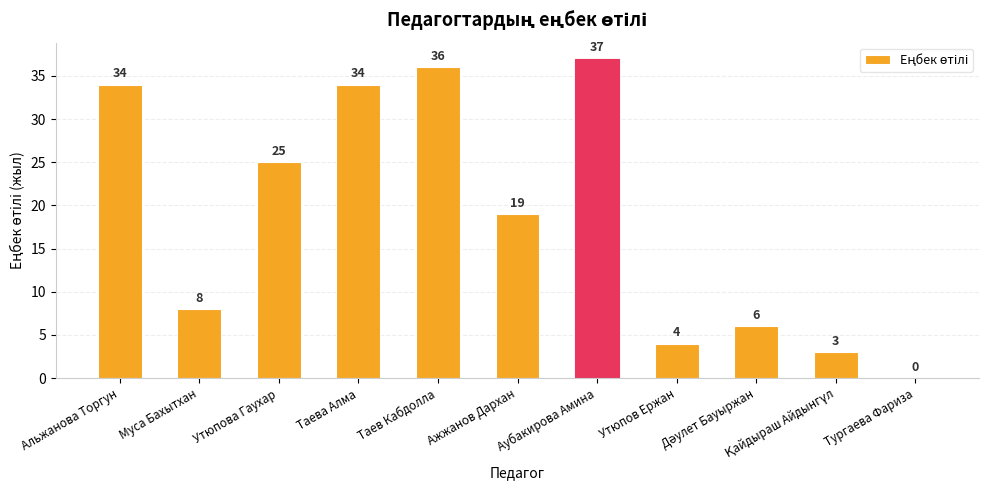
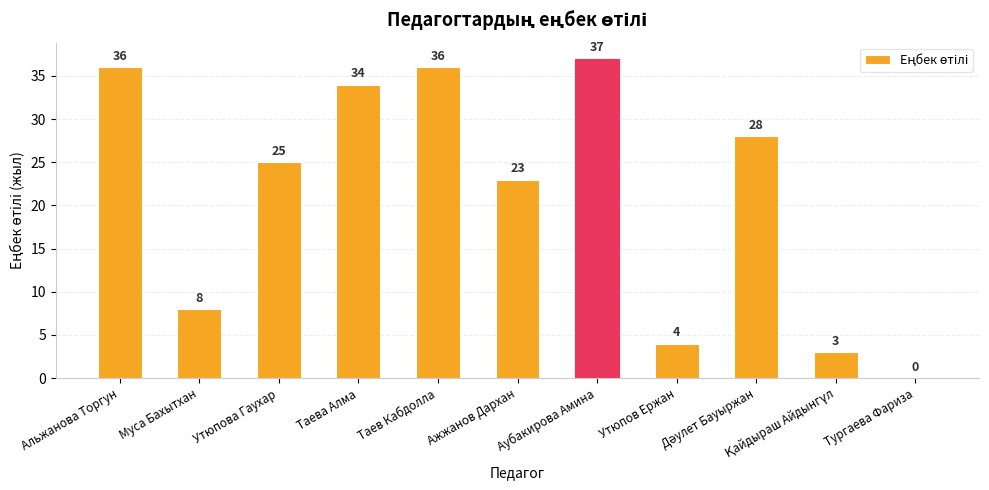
Альжанова Торгун: 34 -> 36
Ажжанов Дархан: 19 -> 23
Дәулет Бауыржан: 6 -> 28
